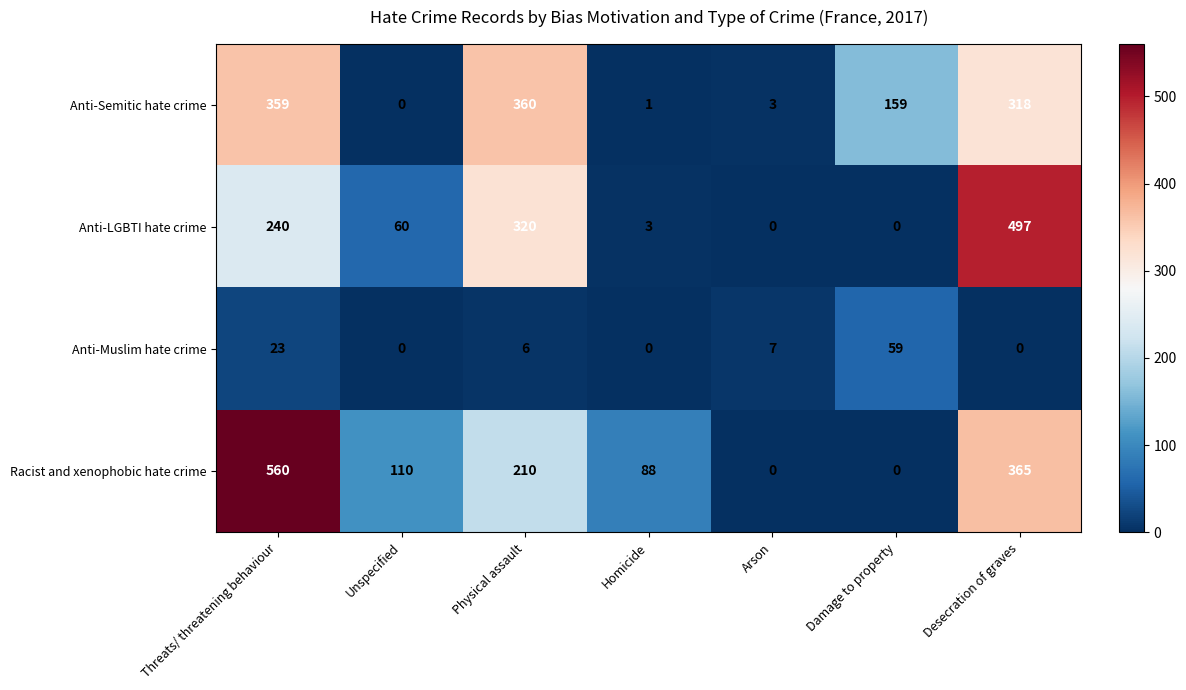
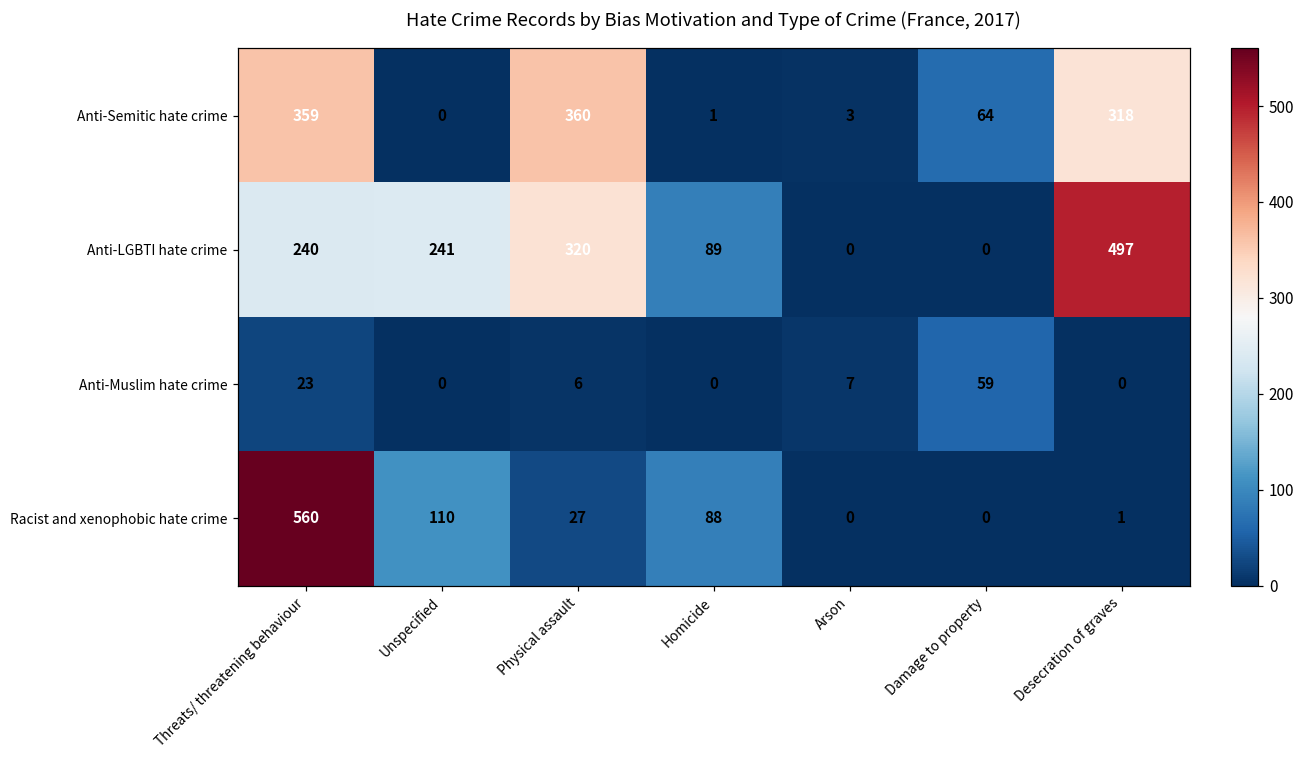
Anti-Semitic hate crime, Damage to property: 159 -> 64
Anti-LGBTI hate crime, Unspecified: 60 -> 241
Anti-LGBTI hate crime, Homicide: 3 -> 89
Racist and xenophobic hate crime, Physical assault: 210 -> 27
Racist and xenophobic hate crime, Desecration of graves: 365 -> 1
